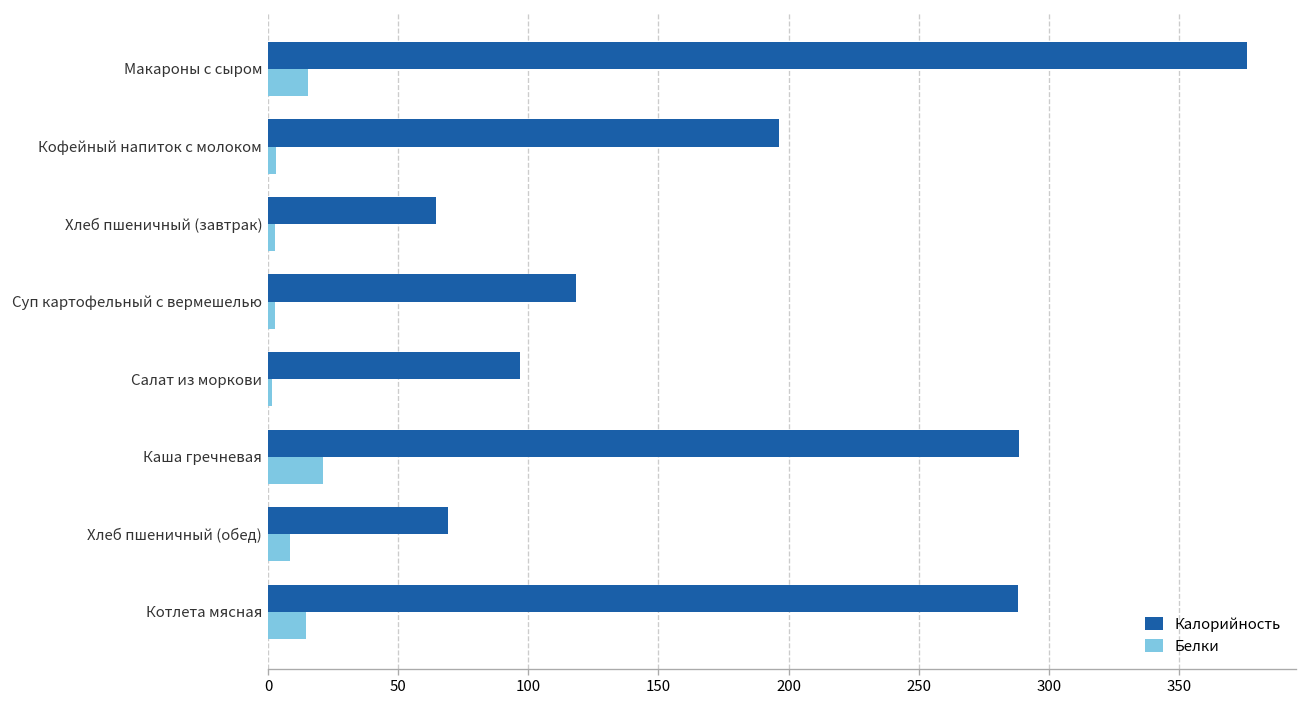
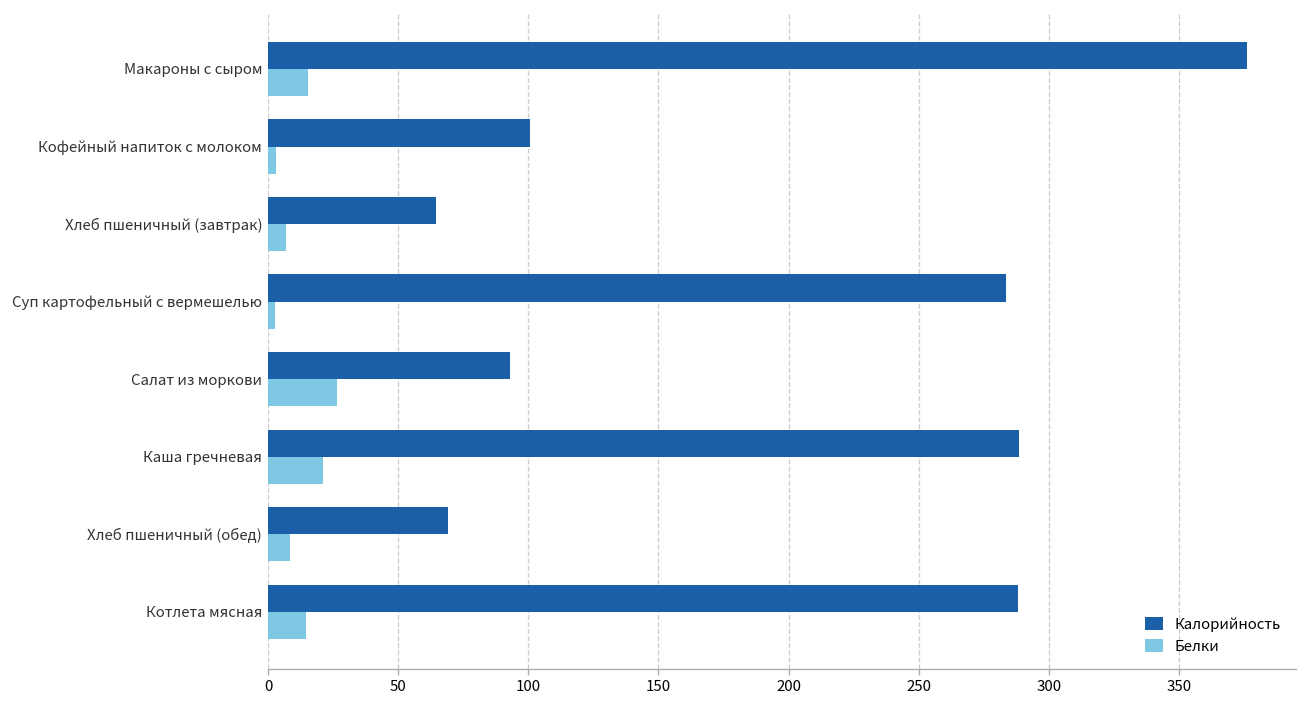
Калорийность, Кофейный напиток с молоком: 197 -> 101
Белки, Хлеб пшеничный (завтрак): 3 -> 7
Калорийность, Суп картофельный с вермешелью: 118 -> 284
Калорийность, Салат из моркови: 97 -> 93
Белки, Салат из моркови: 1 -> 27
